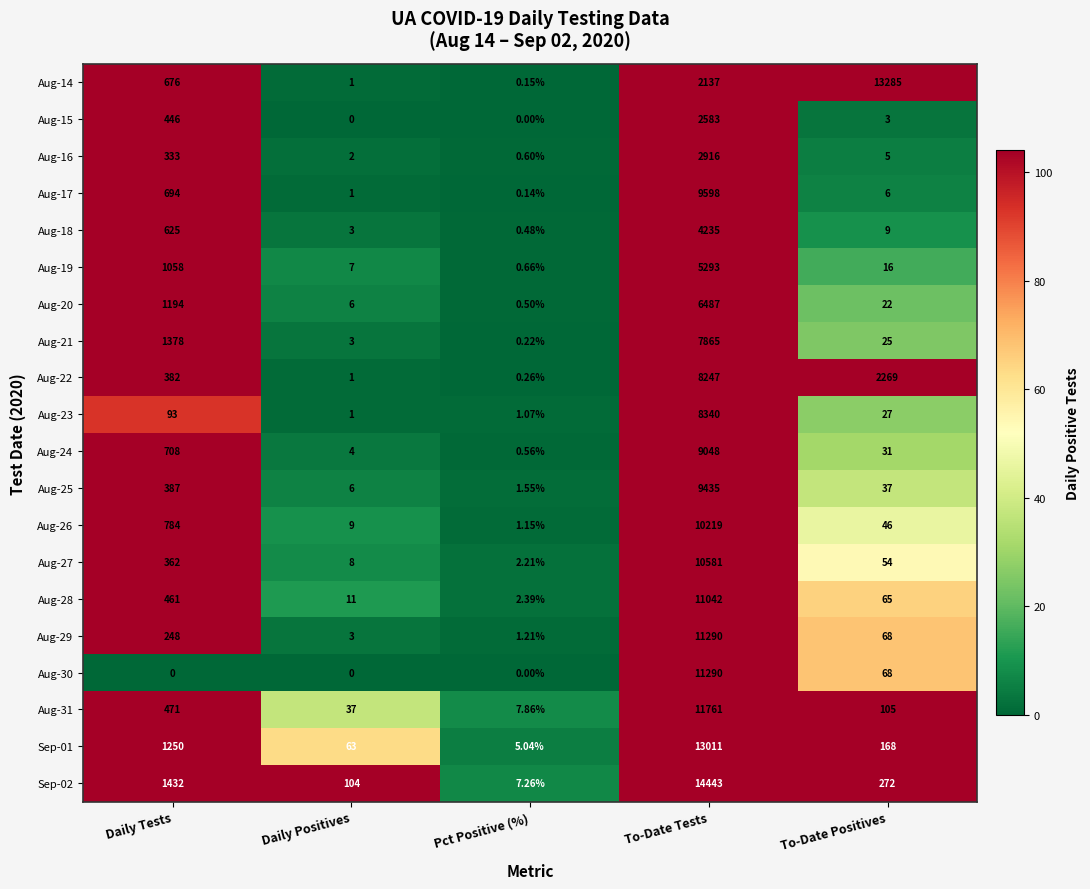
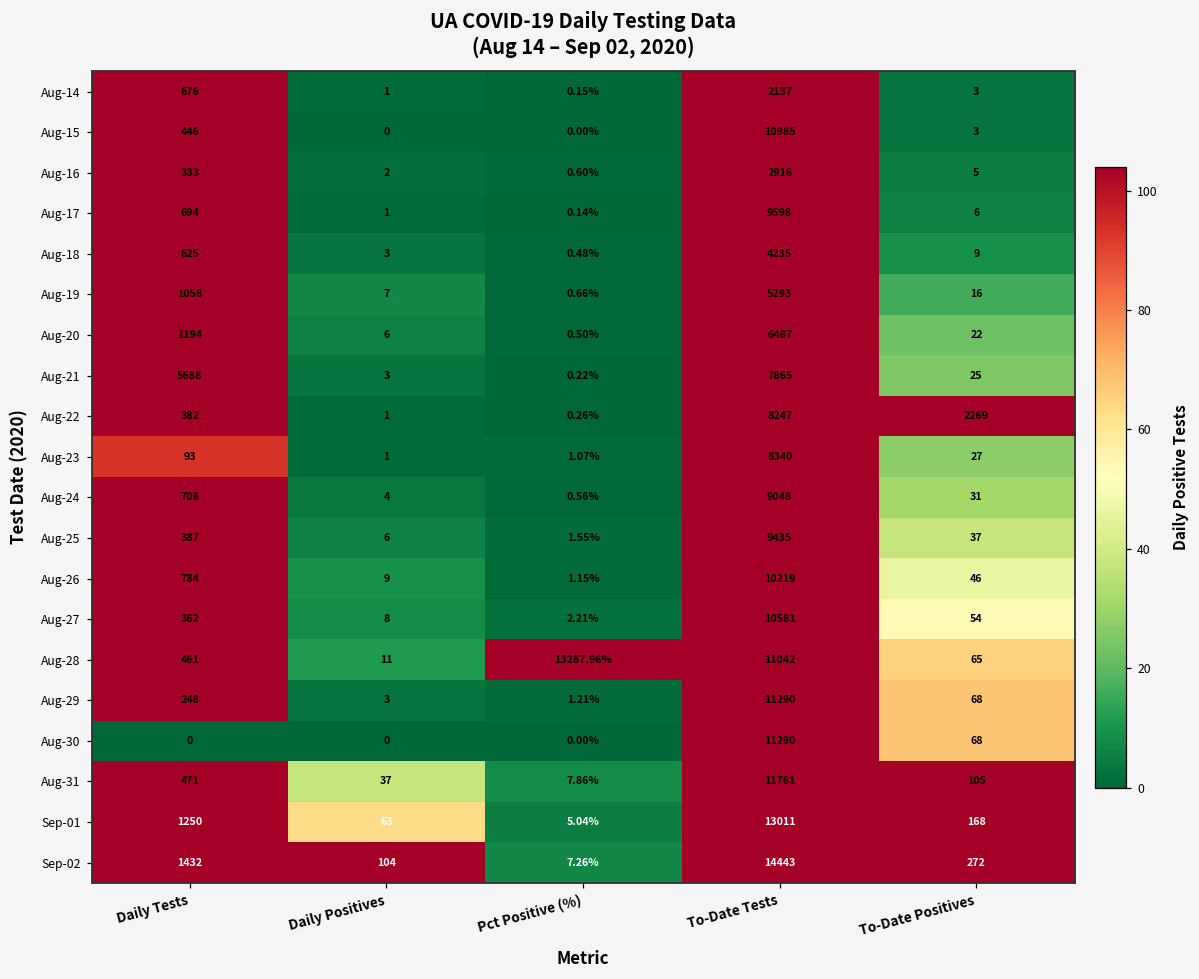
Aug-14, To-Date Positives: 13285 -> 3
Aug-15, To-Date Tests: 2583 -> 10985
Aug-21, Daily Tests: 1378 -> 5688
Aug-28, Pct Positive (%): 2.39% -> 13287.96%
